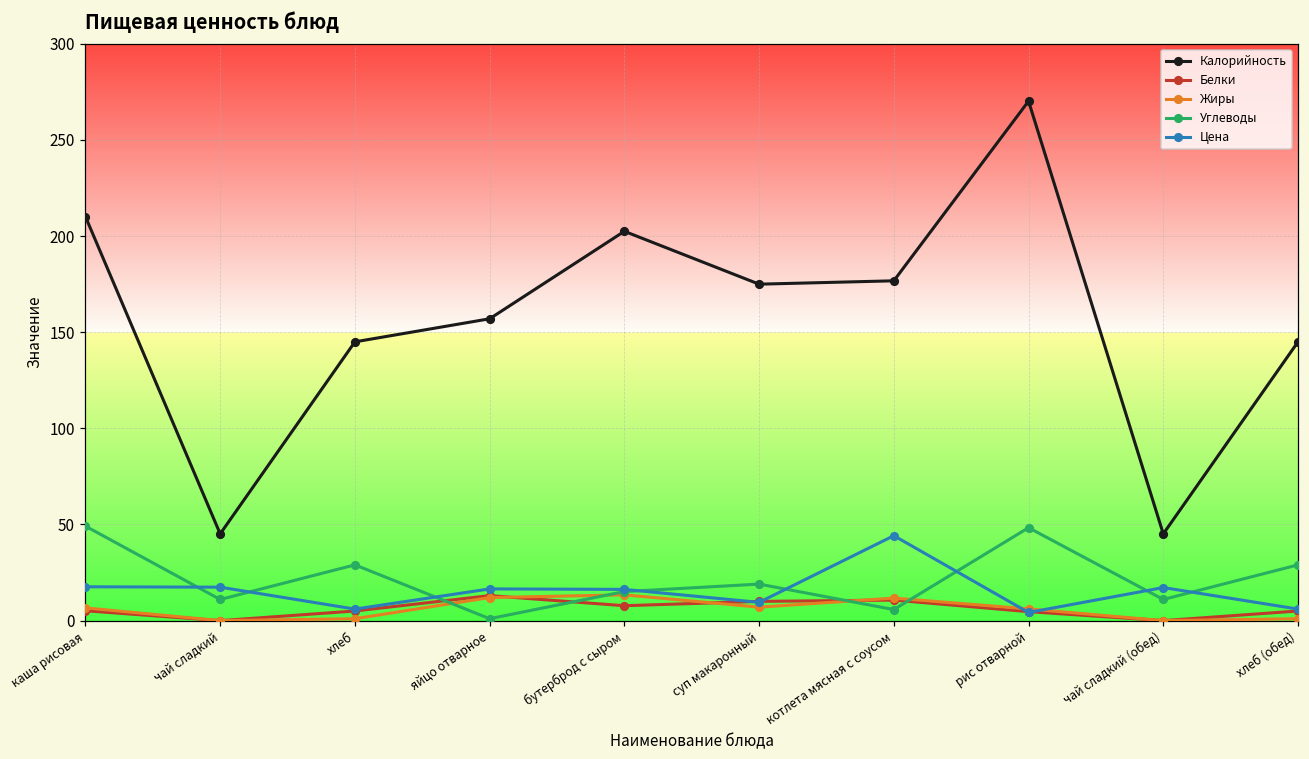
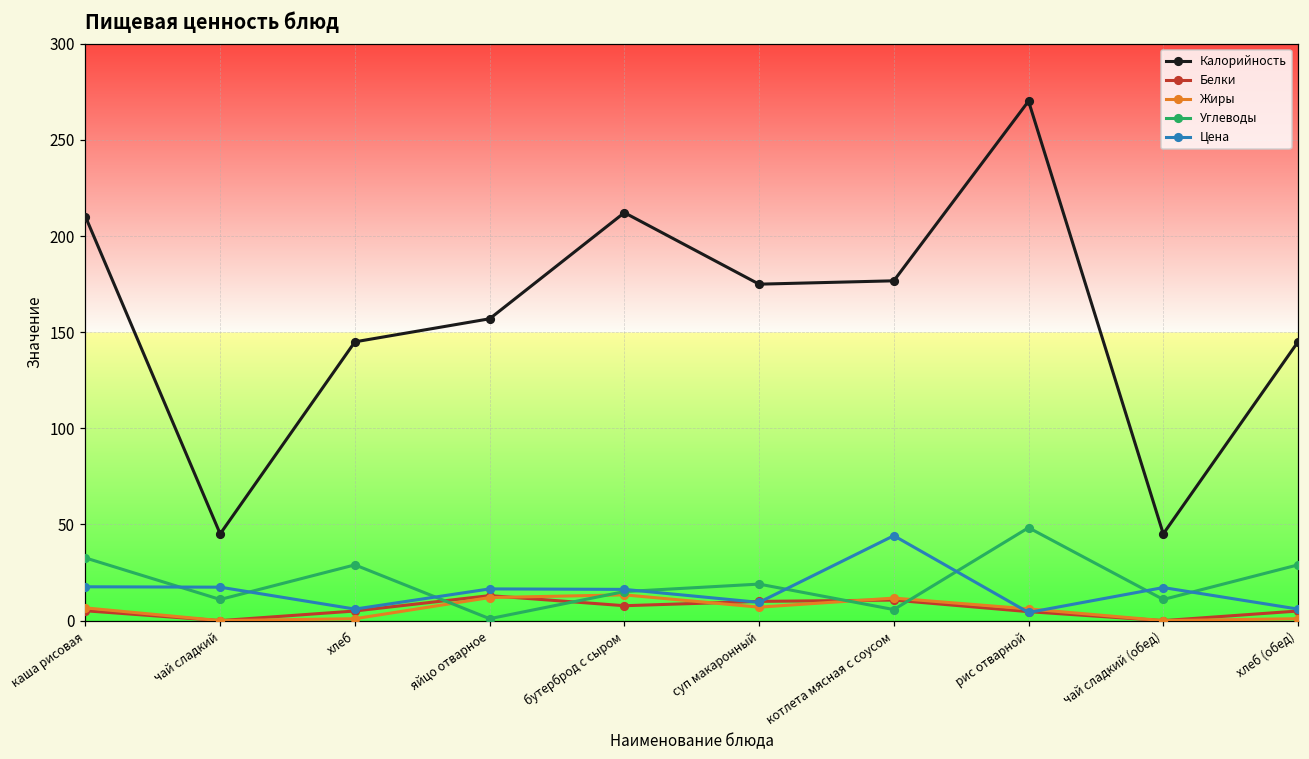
Углеводы, каша рисовая: 49 -> 33
Калорийность, бутерброд с сыром: 203 -> 212
